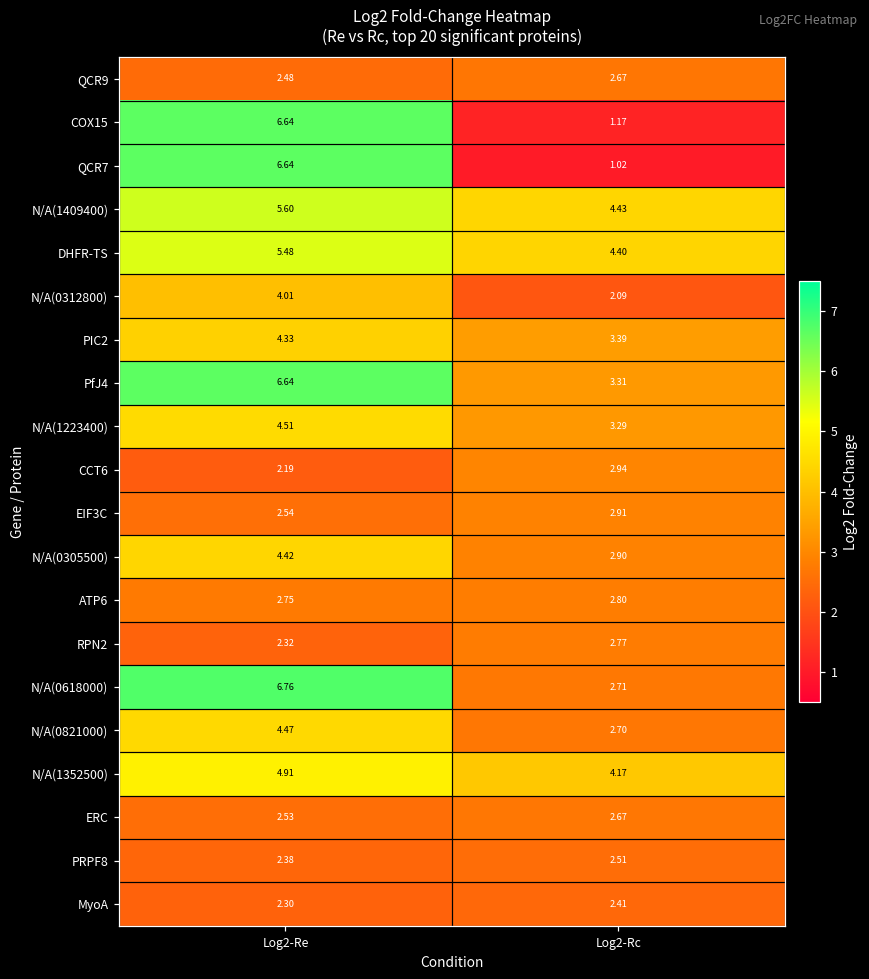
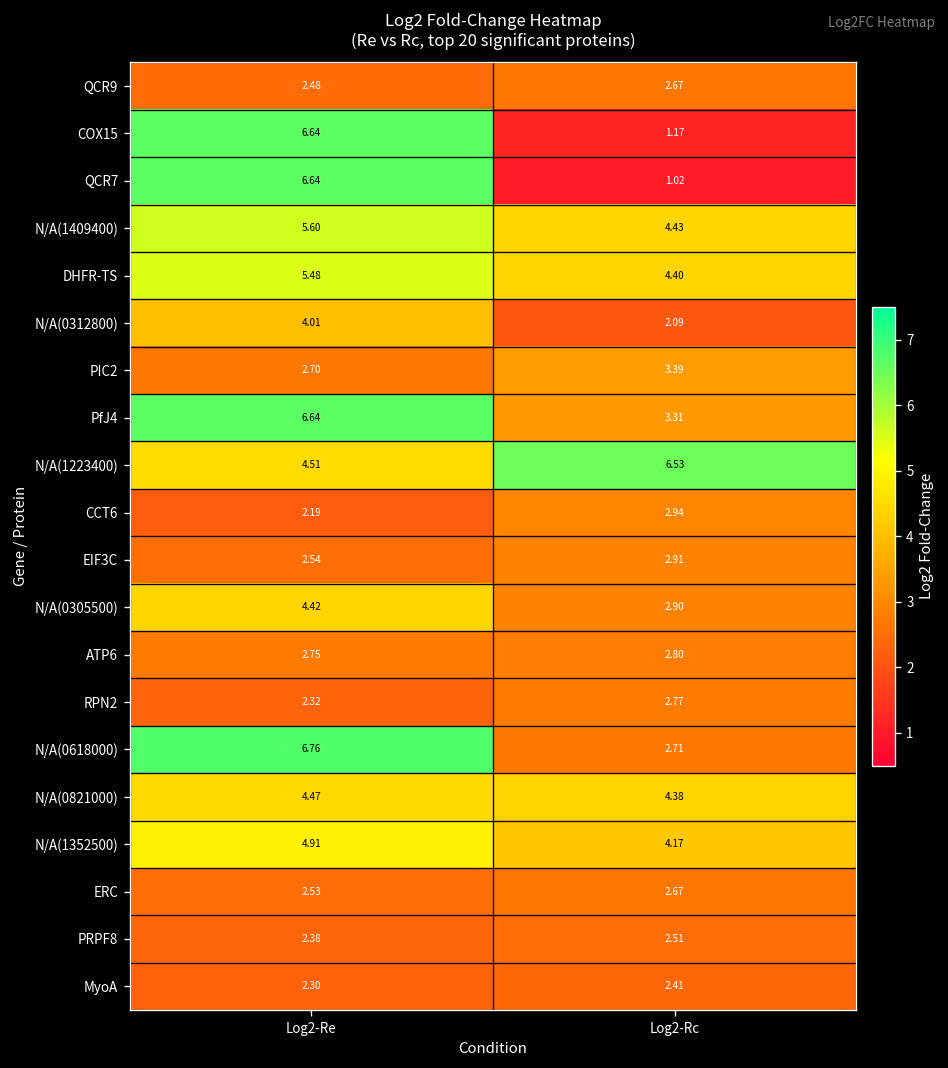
PIC2, Log2-Re: 4.33 -> 2.70
N/A(1223400), Log2-Rc: 3.29 -> 6.53
N/A(0821000), Log2-Rc: 2.70 -> 4.38
